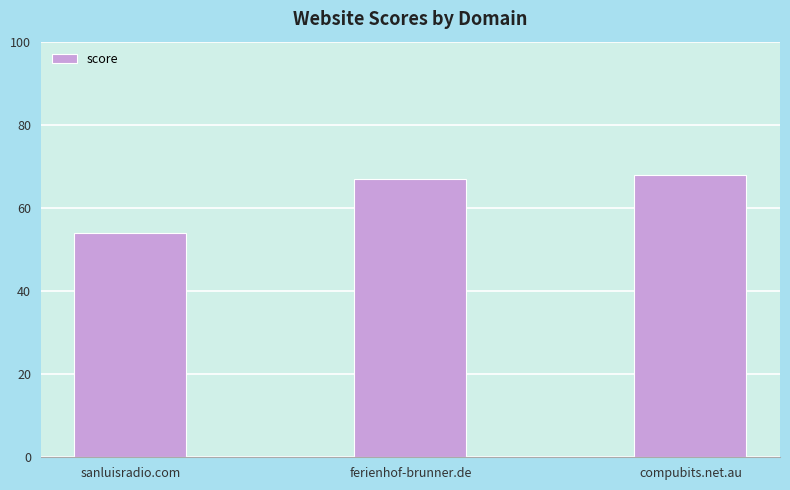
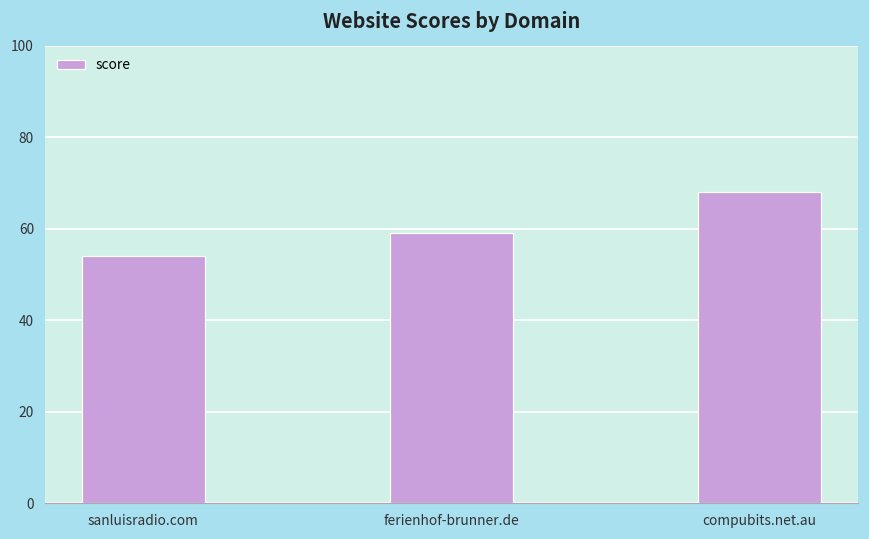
ferienhof-brunner.de: 67 -> 59
